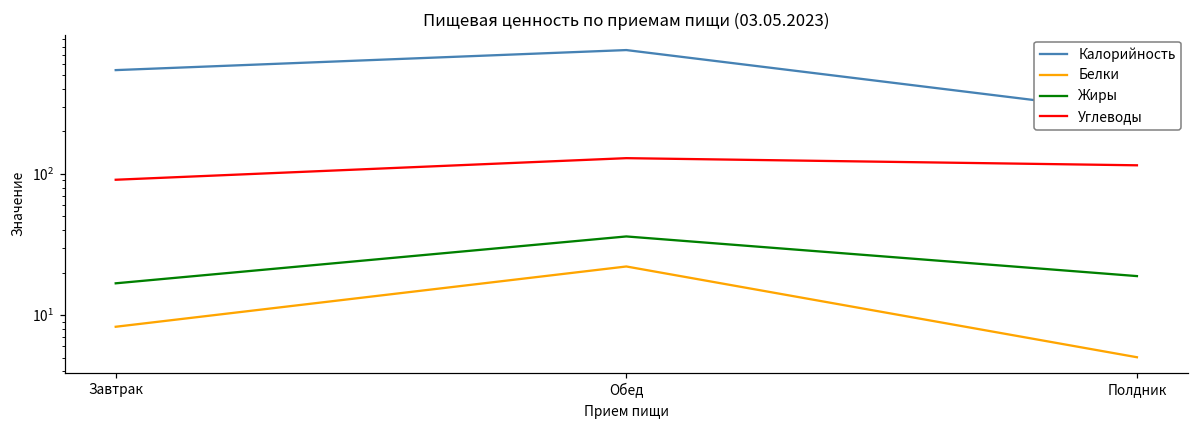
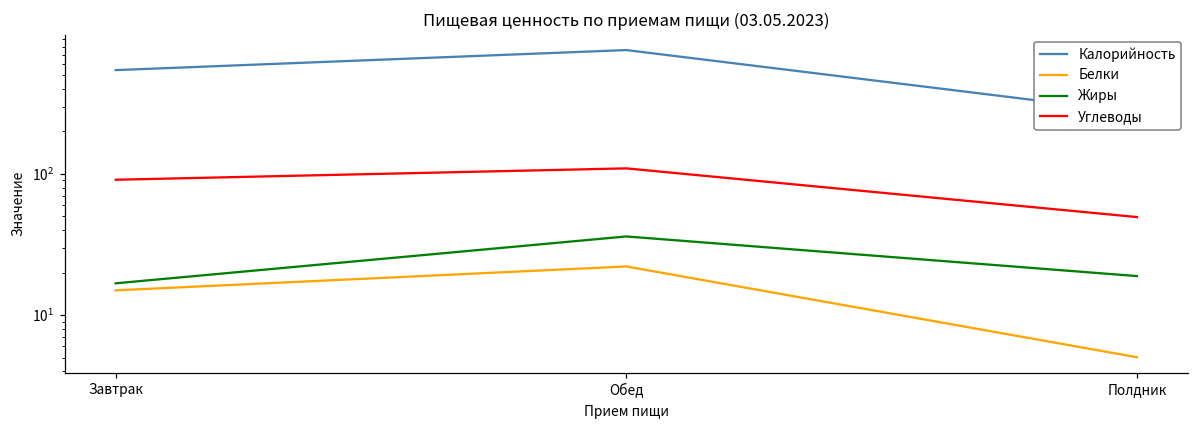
Белки, Завтрак: 8 -> 15
Углеводы, Обед: 130 -> 110
Углеводы, Полдник: 120 -> 50
